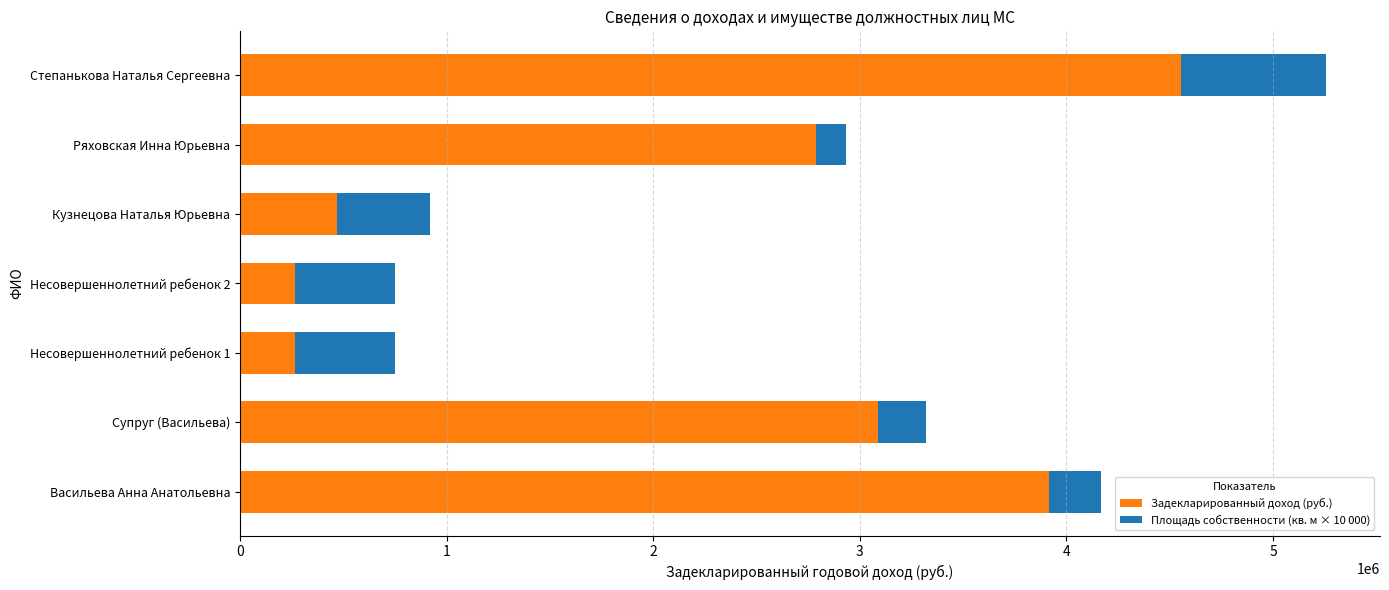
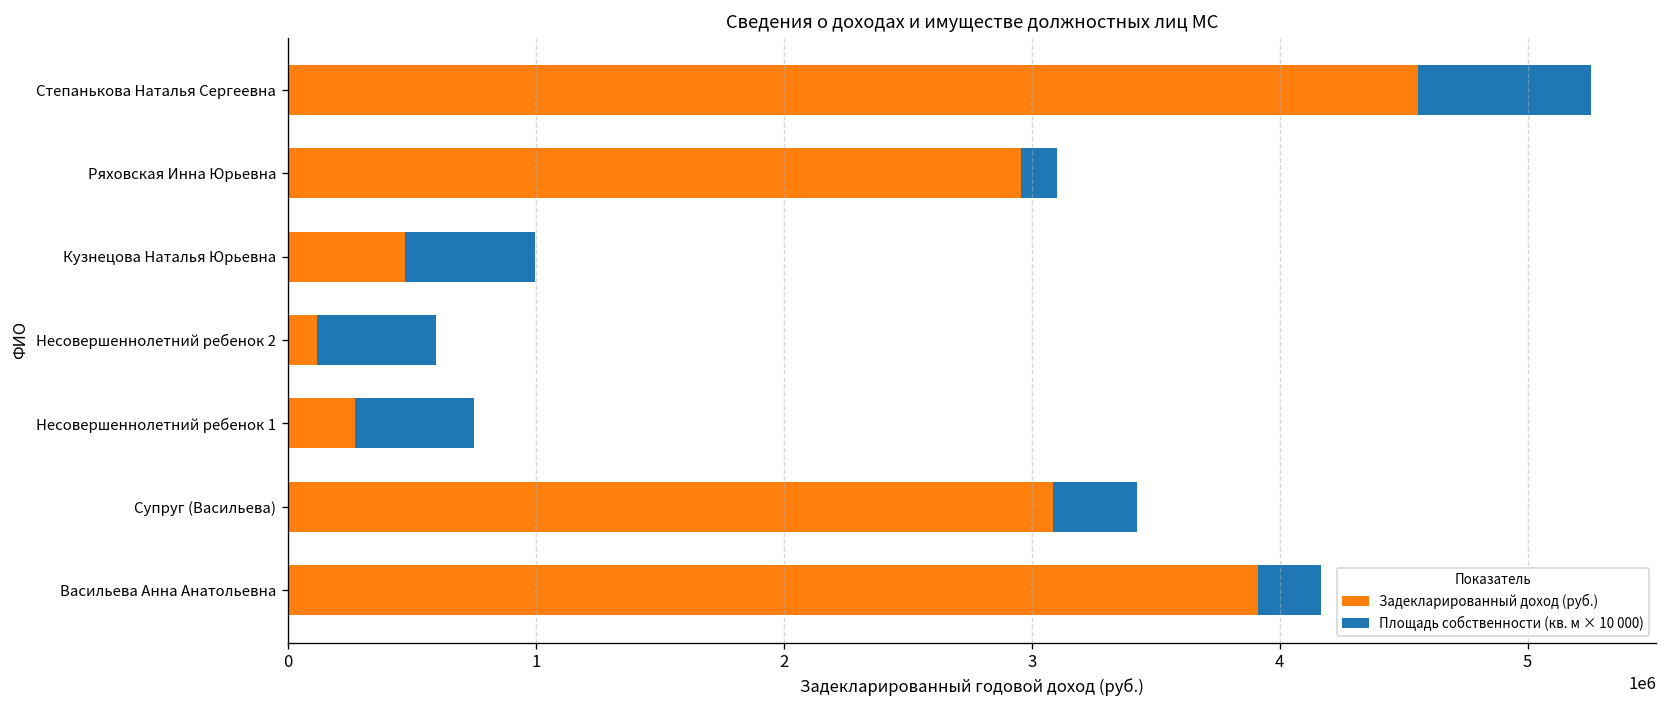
Задекларированный доход (руб.), Ряховская Инна Юрьевна: 2790000 -> 2960000
Площадь собственности (кв. м × 10 000), Кузнецова Наталья Юрьевна: 450000 -> 520000
Задекларированный доход (руб.), Несовершеннолетний ребенок 2: 270000 -> 120000
Площадь собственности (кв. м × 10 000), Супруг (Васильева): 240000 -> 340000
